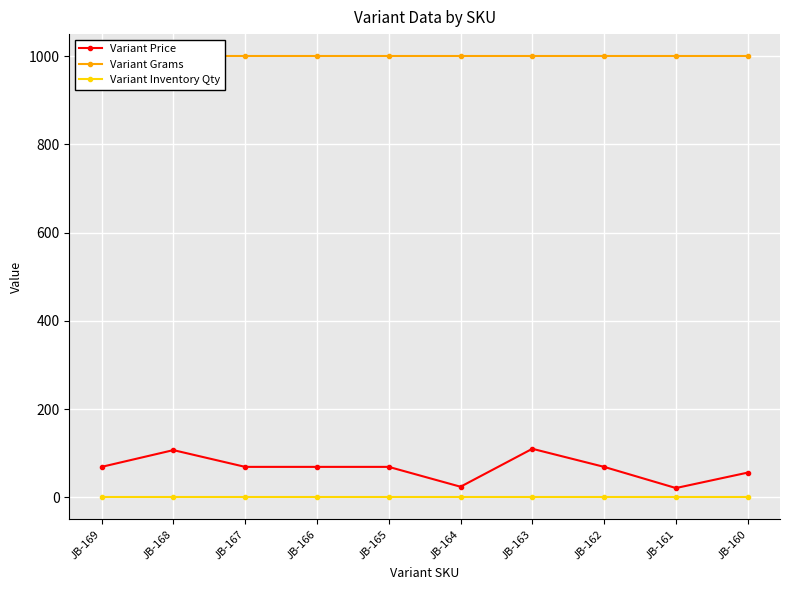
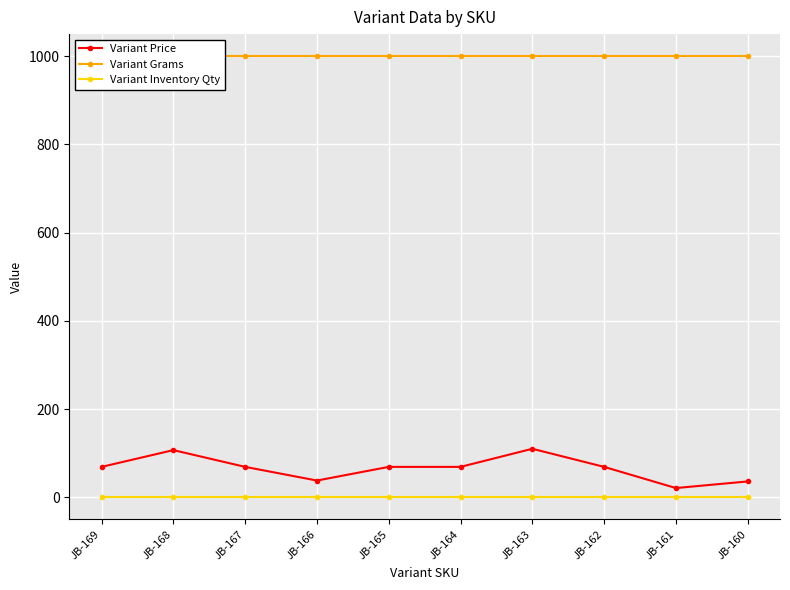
Variant Price, JB-166: 70 -> 40
Variant Price, JB-164: 20 -> 70
Variant Price, JB-160: 60 -> 40
